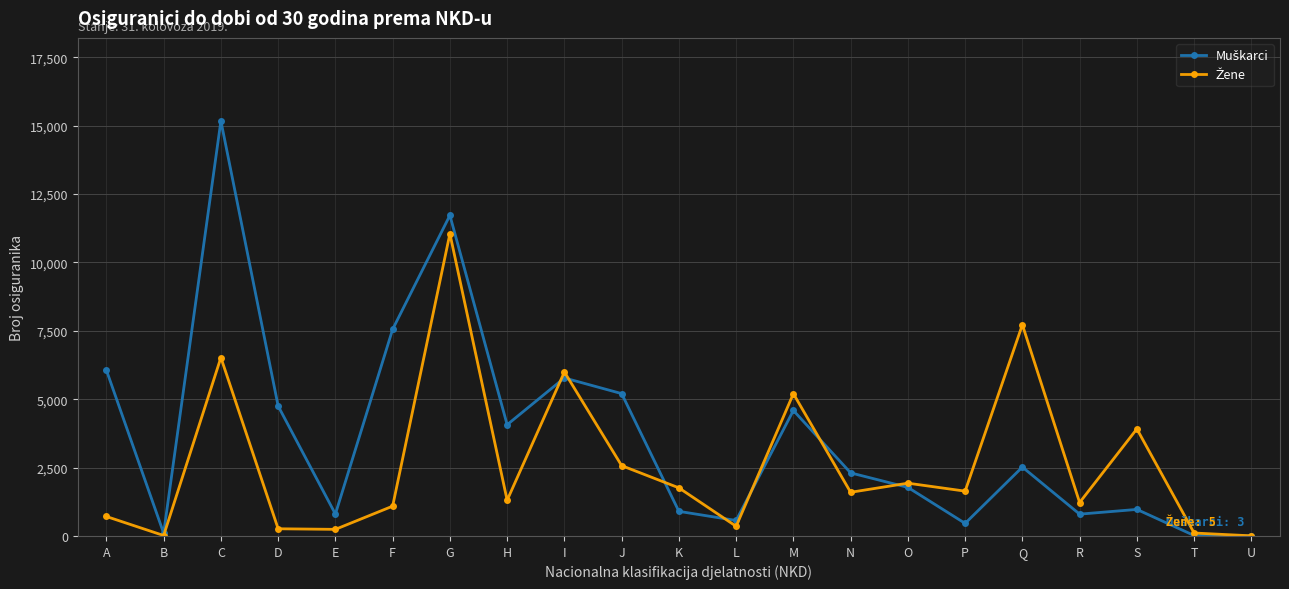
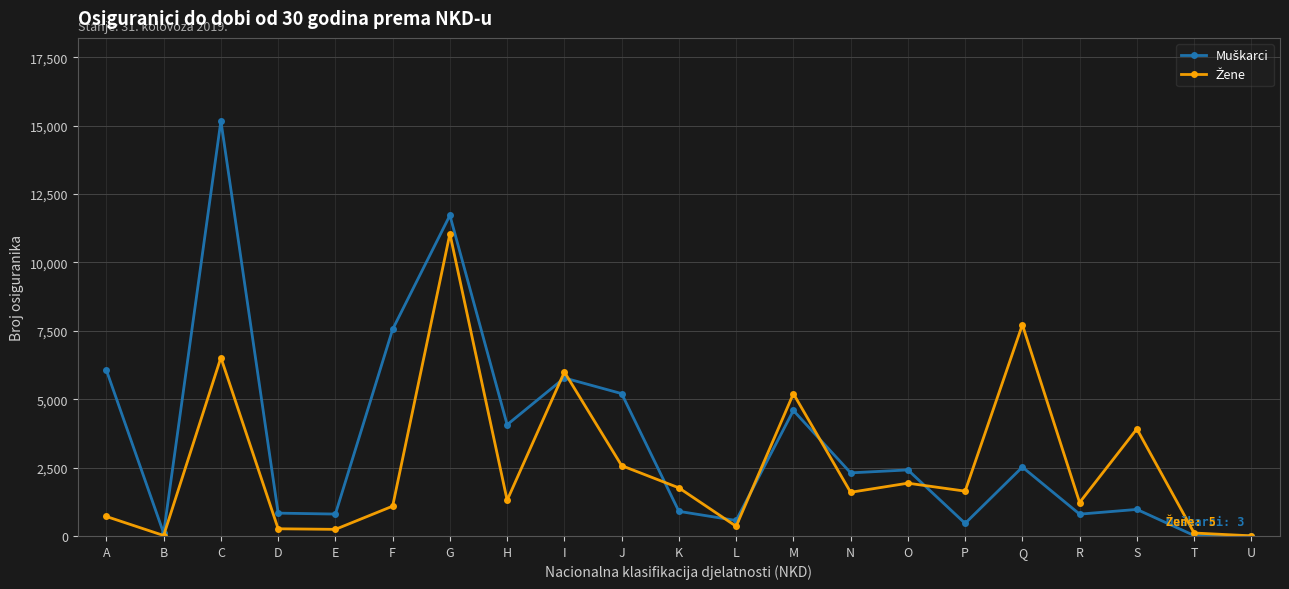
Muškarci, D: 4,800 -> 800
Muškarci, O: 1,800 -> 2,400
